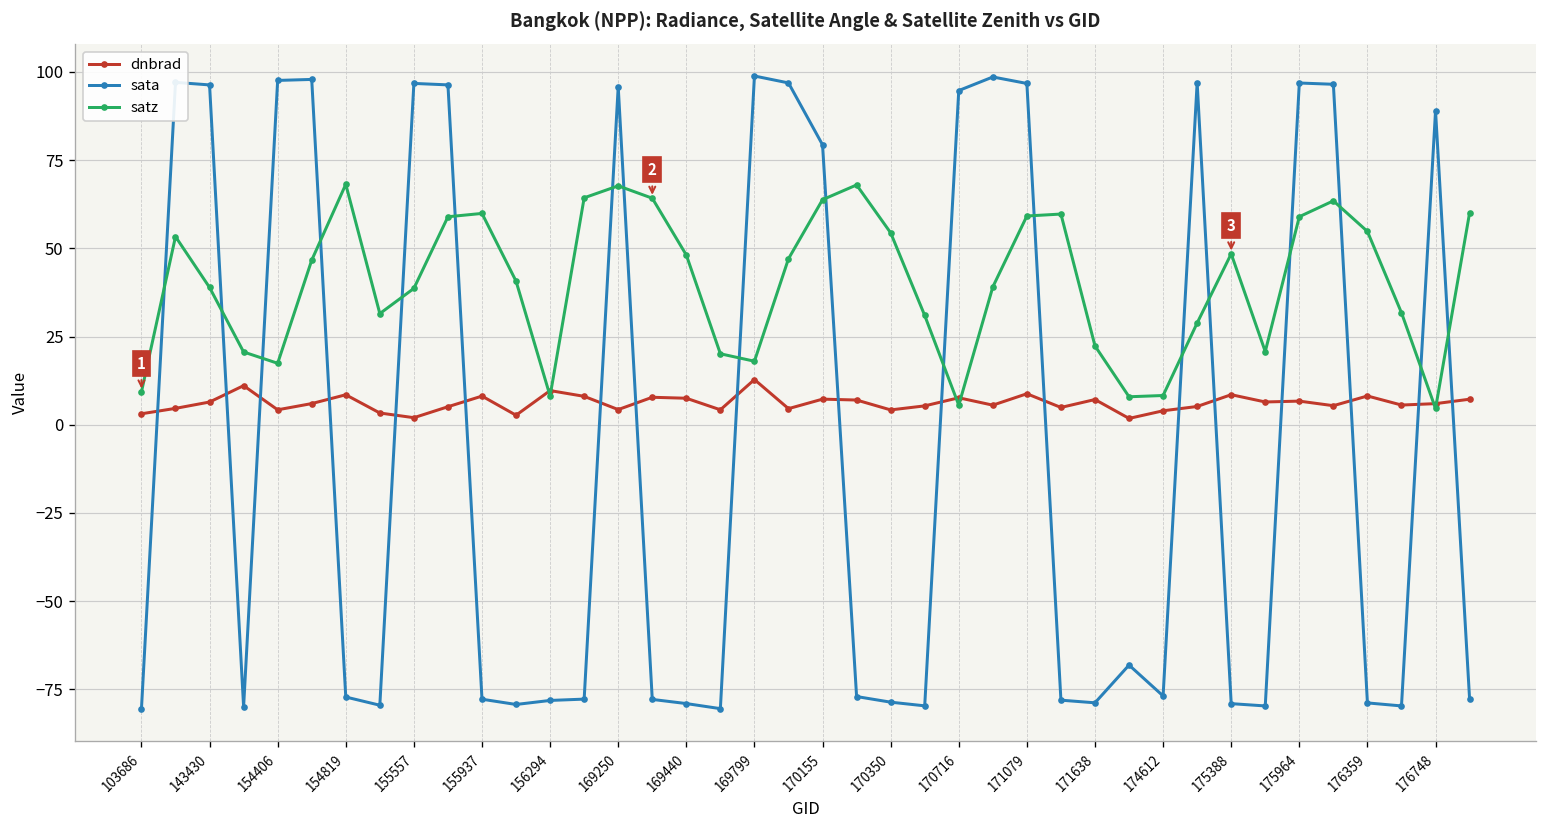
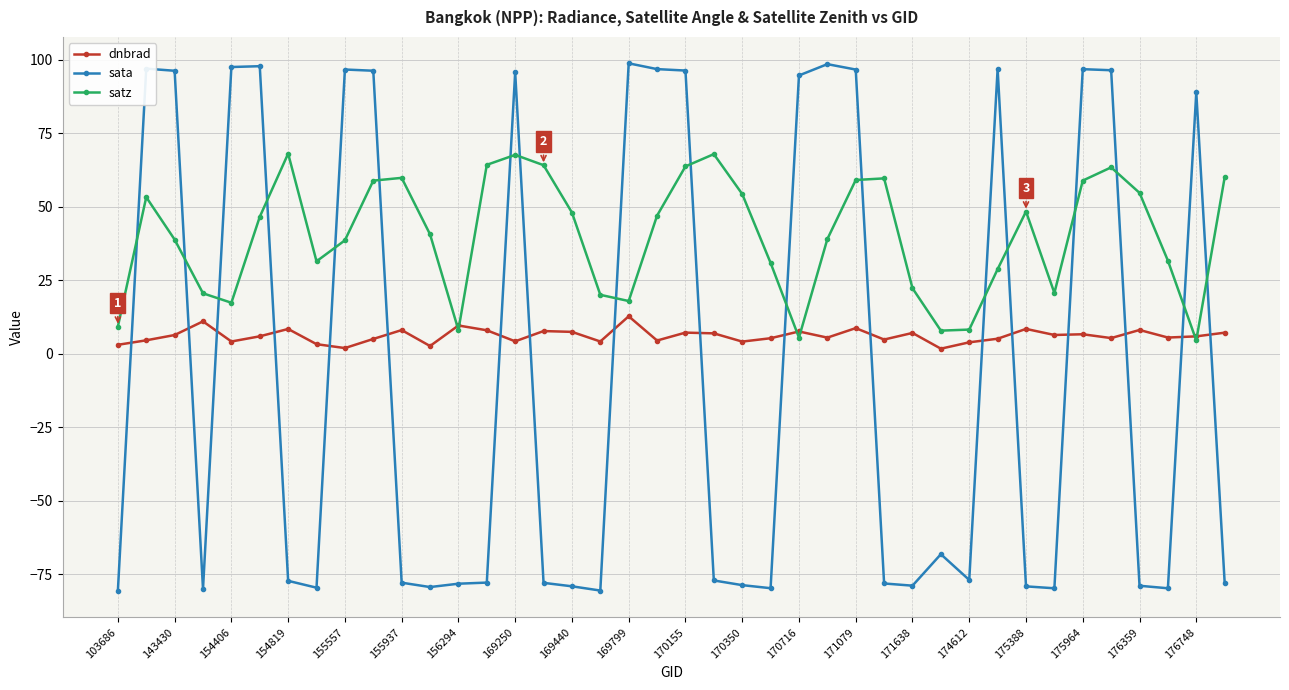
sata, 170155: 79 -> 96
